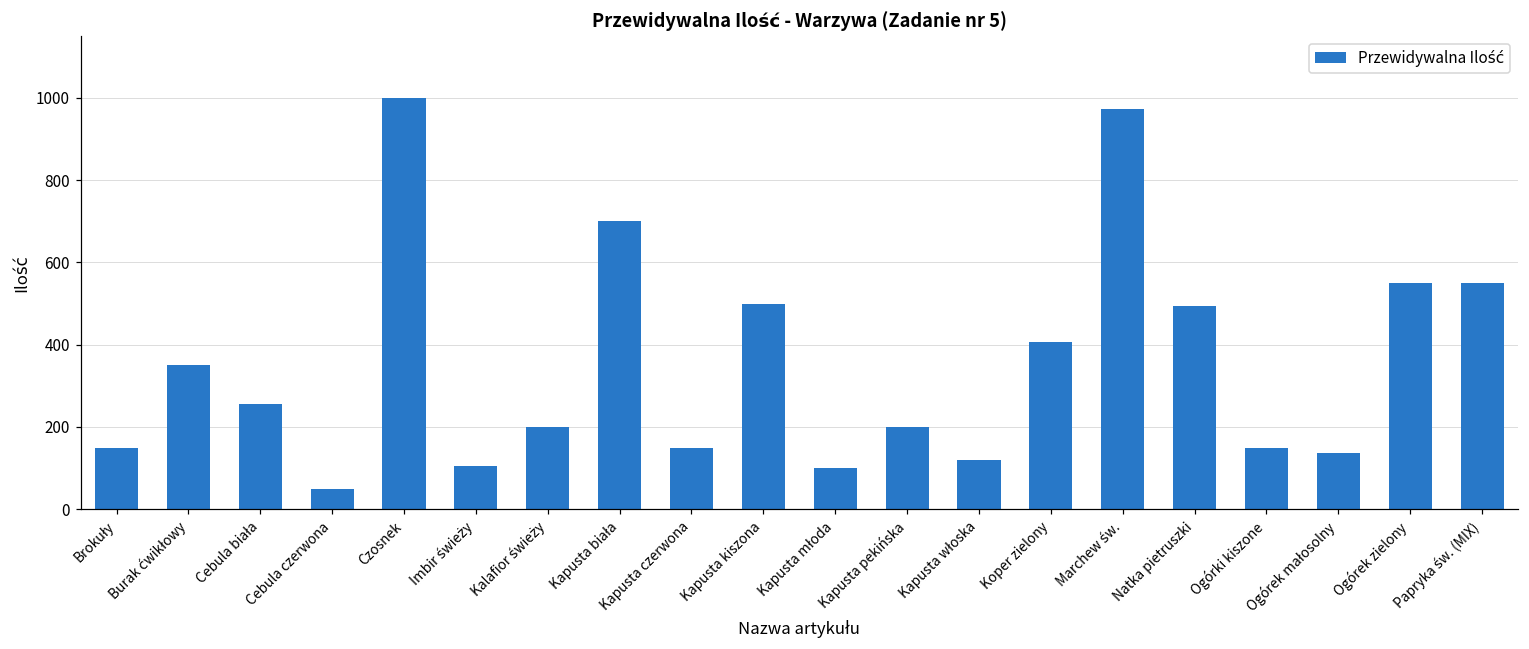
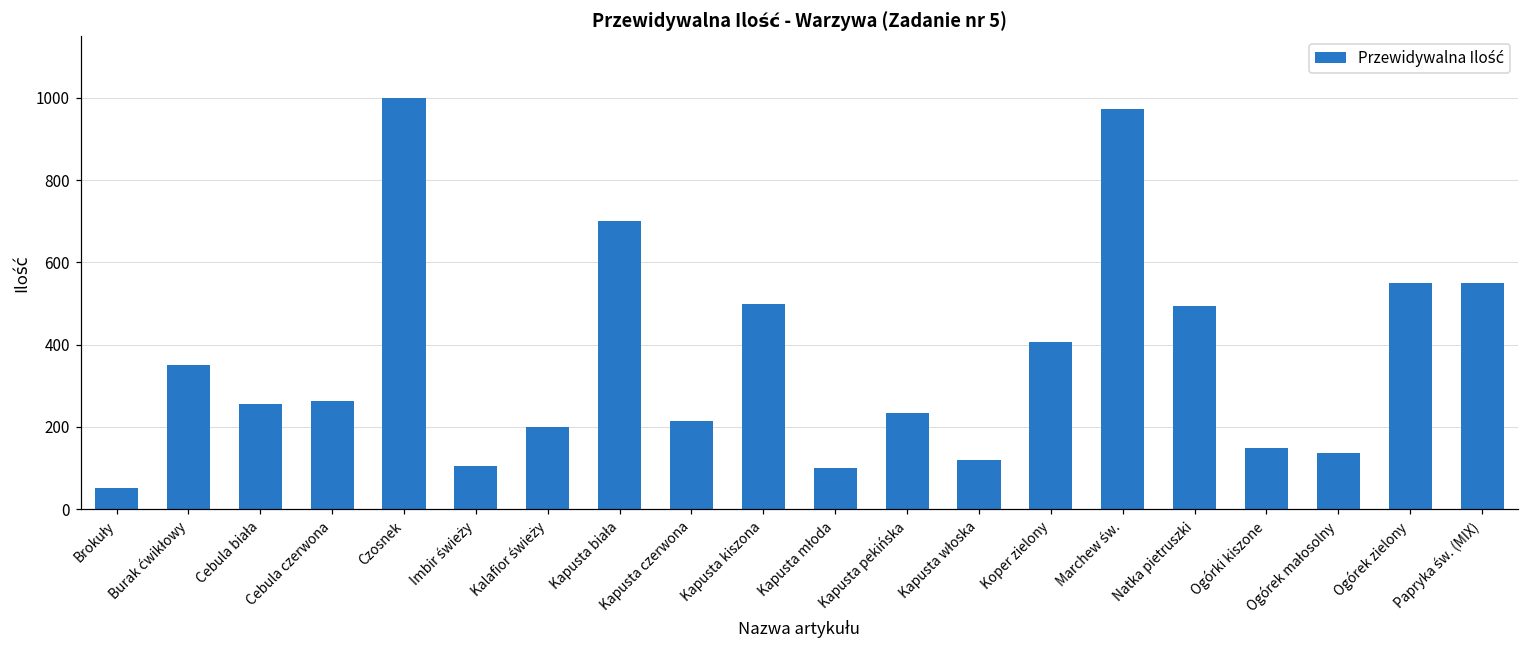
Brokuły: 150 -> 50
Cebula czerwona: 50 -> 260
Kapusta czerwona: 150 -> 220
Kapusta pekińska: 200 -> 230
